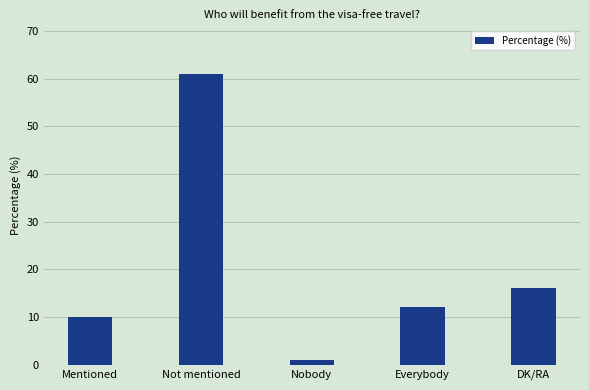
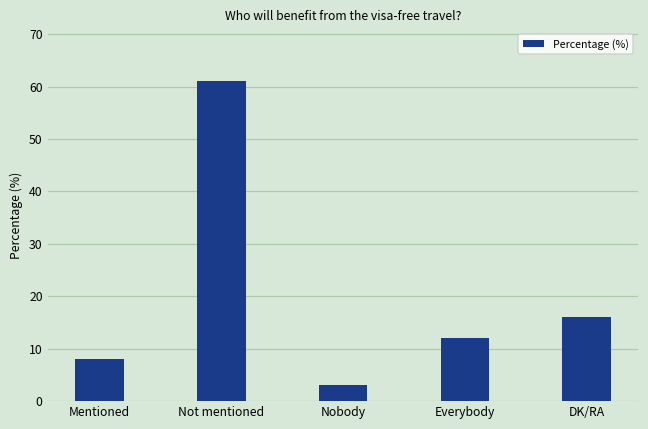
Mentioned: 10 -> 8
Nobody: 1 -> 3
